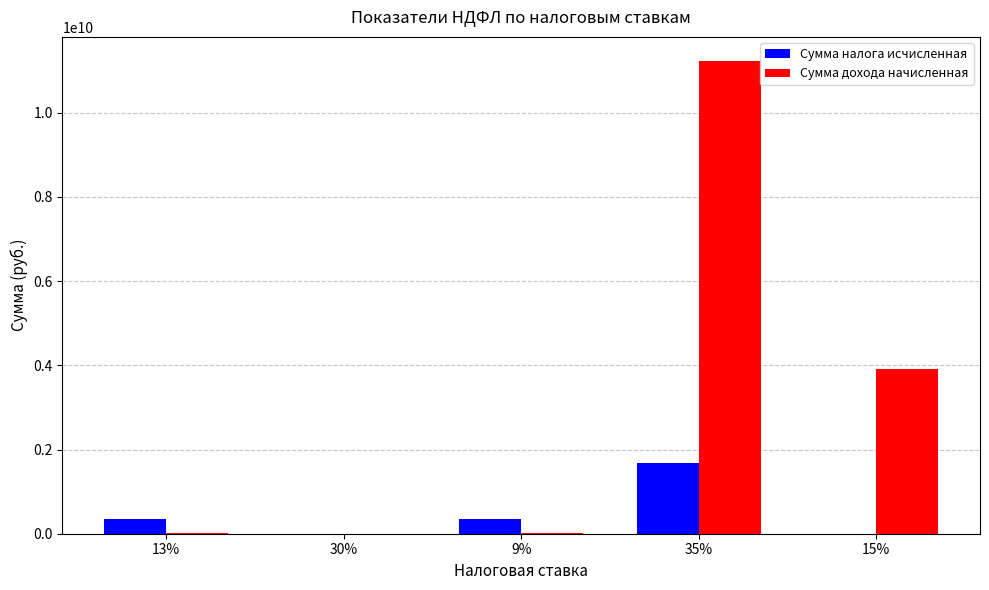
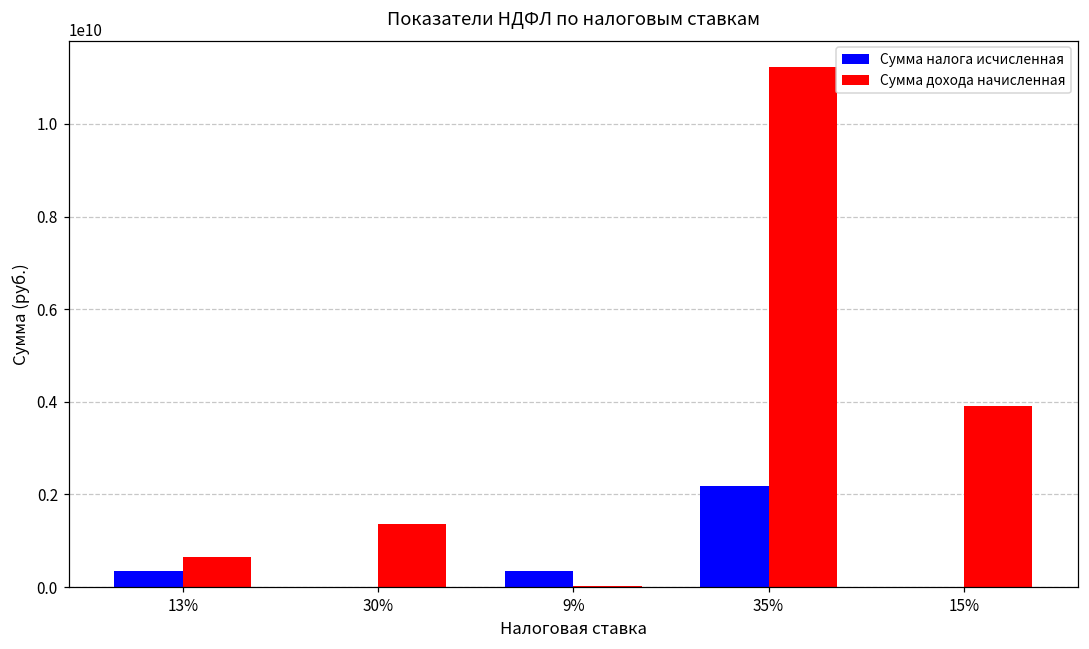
Сумма дохода начисленная, 13%: 0 -> 700000000
Сумма дохода начисленная, 30%: 0 -> 1400000000
Сумма налога исчисленная, 35%: 1700000000 -> 2200000000
